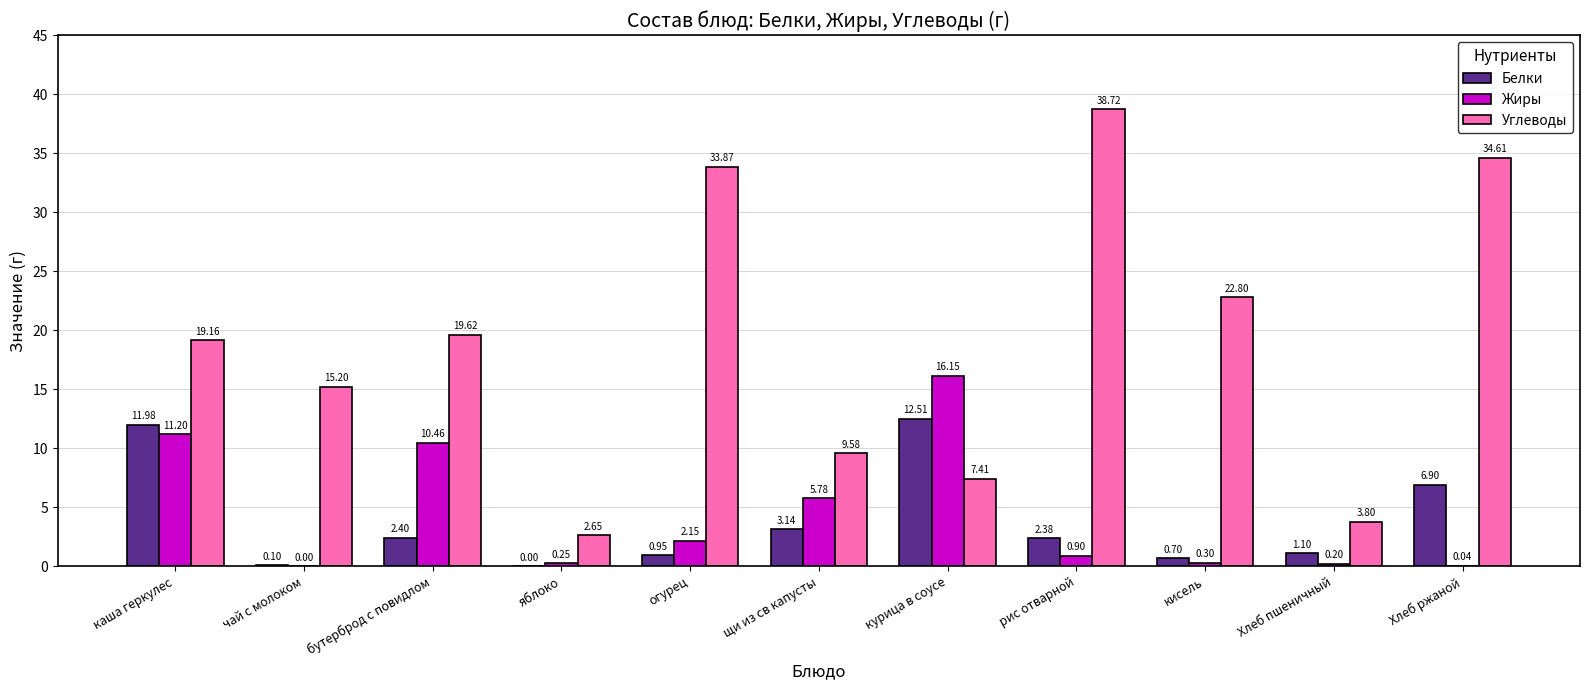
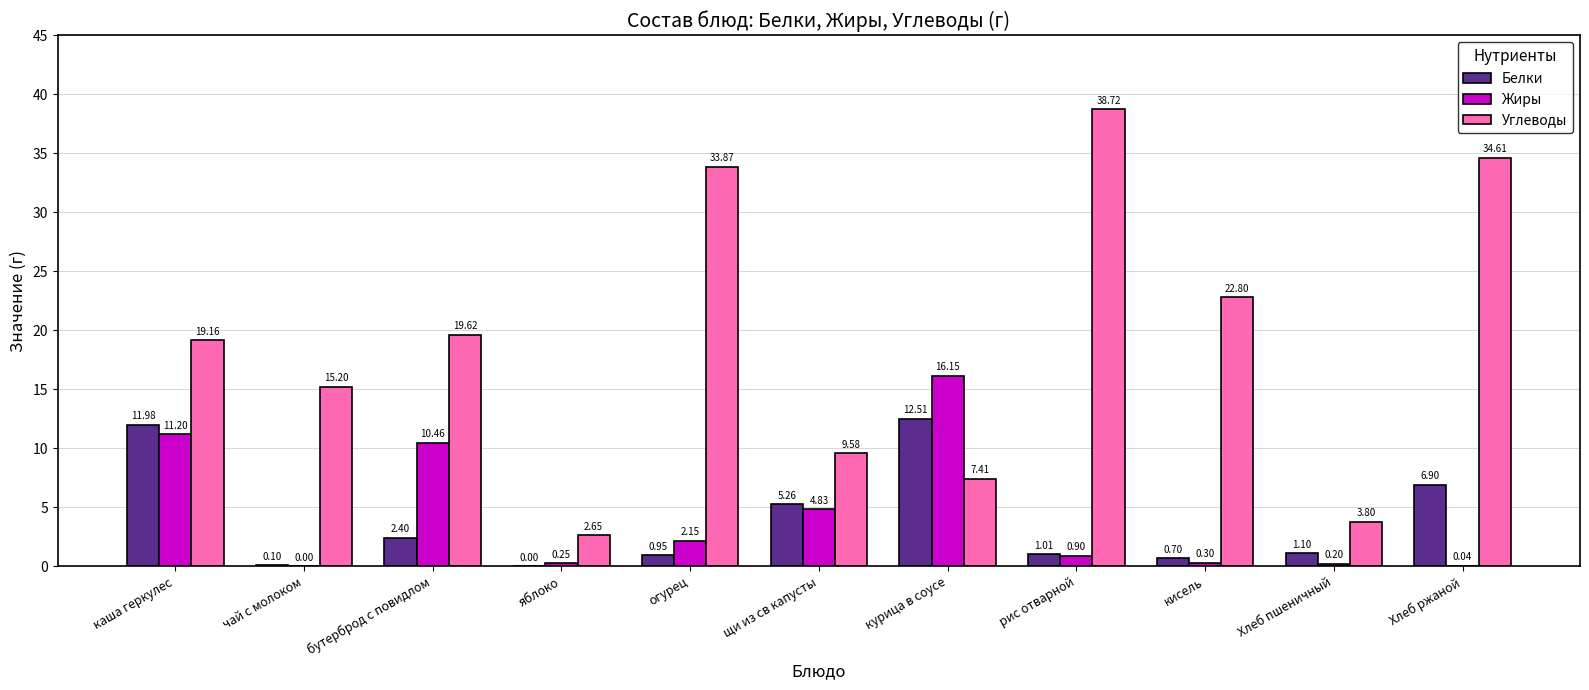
Белки, щи из св капусты: 3.14 -> 5.26
Жиры, щи из св капусты: 5.78 -> 4.83
Белки, рис отварной: 2.38 -> 1.01
